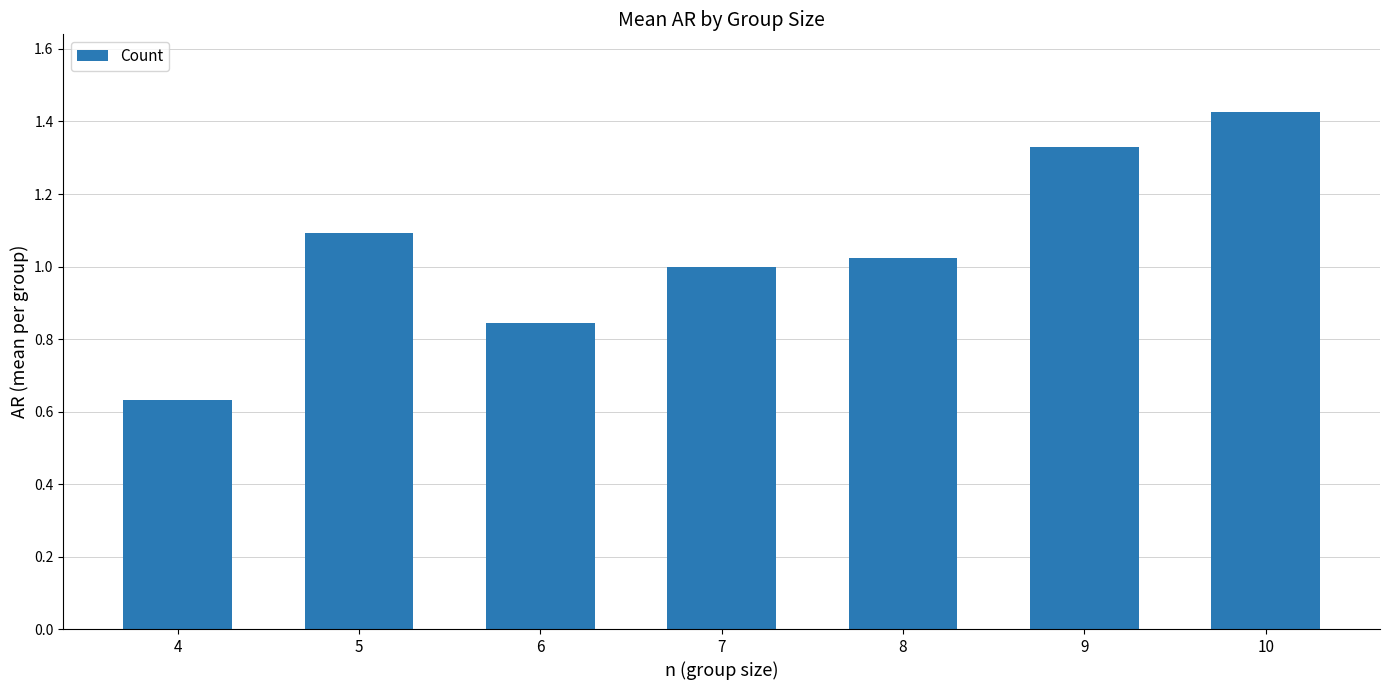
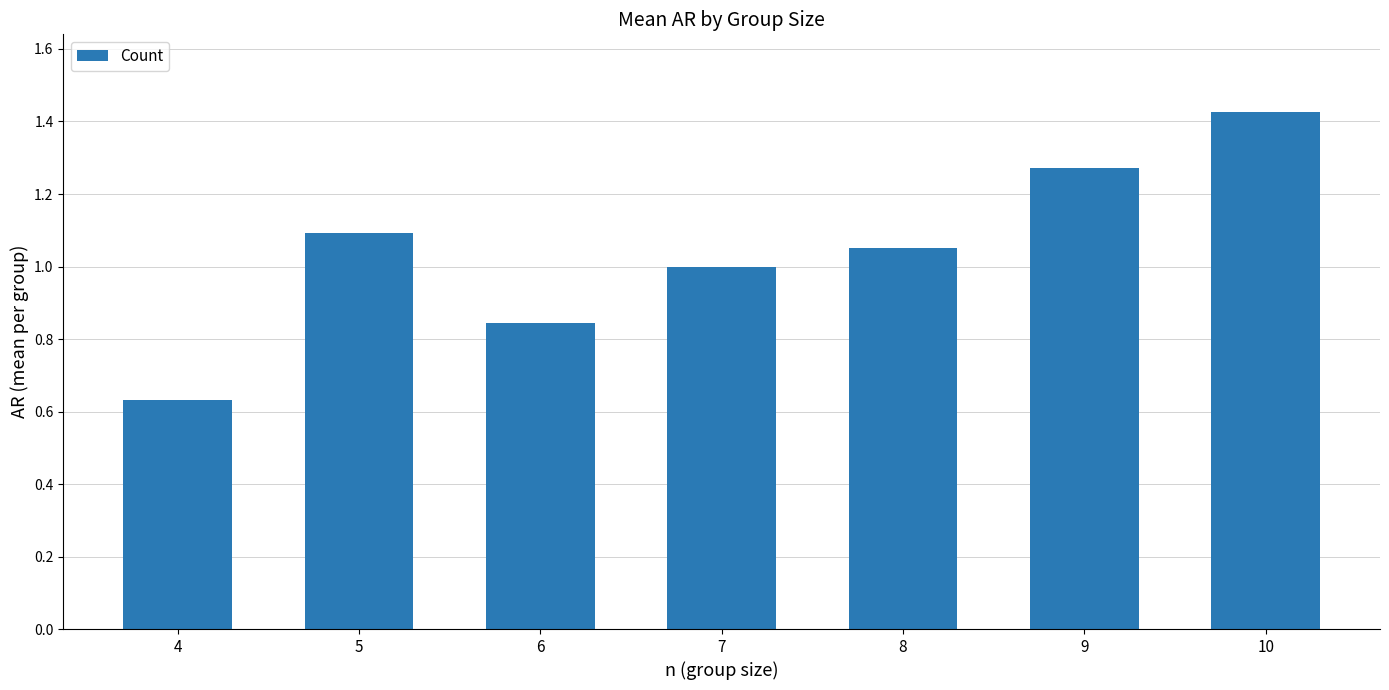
8: 1.02 -> 1.05
9: 1.33 -> 1.27
